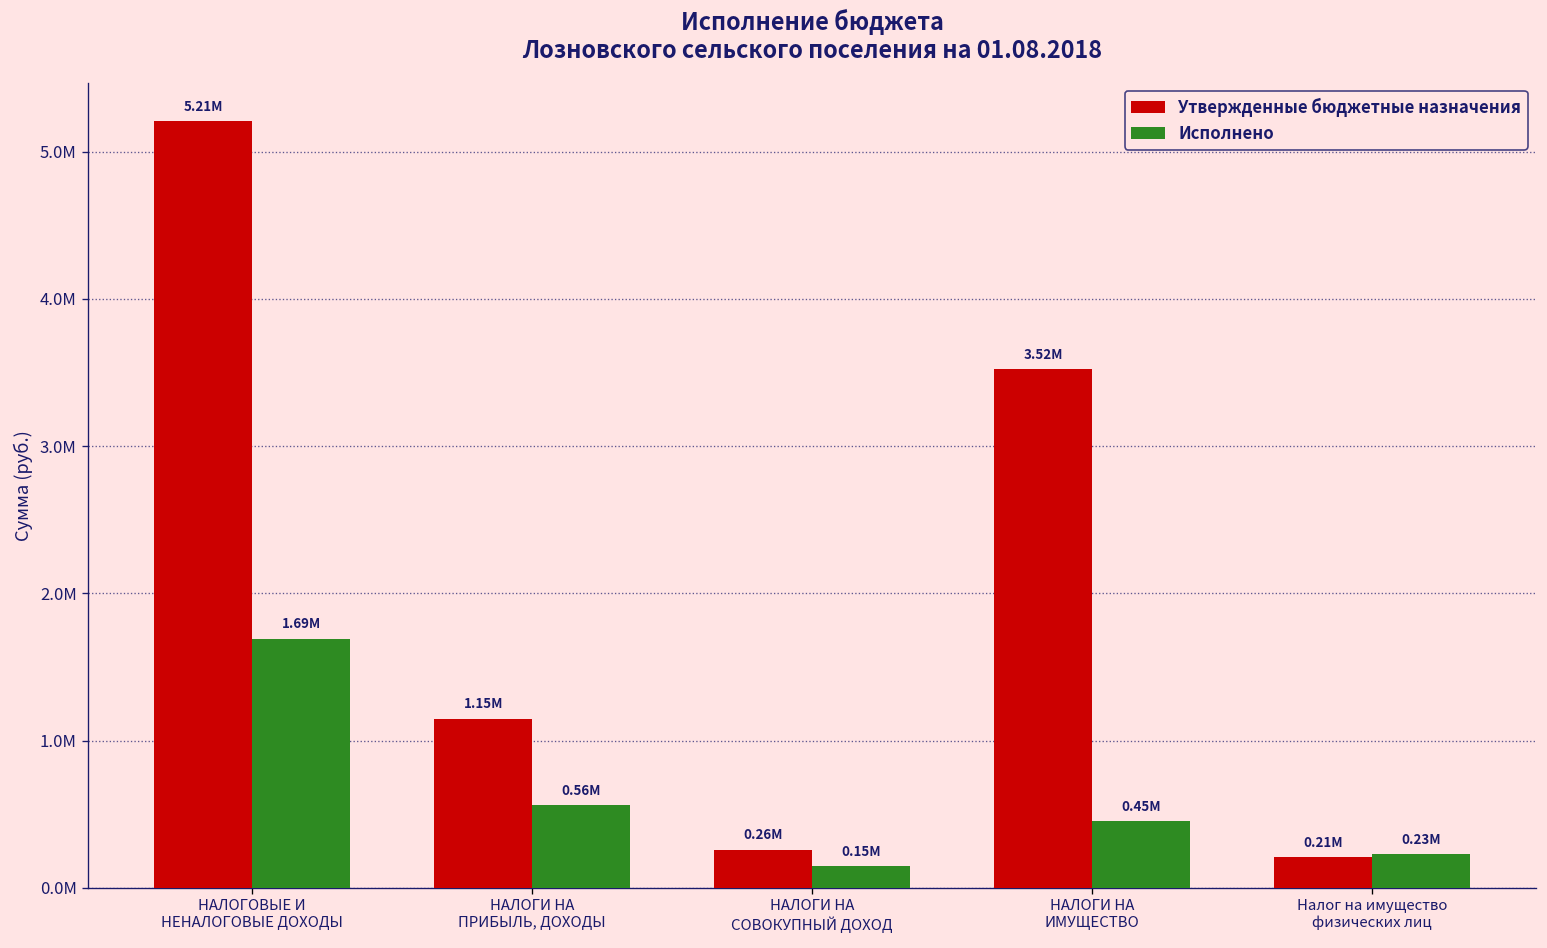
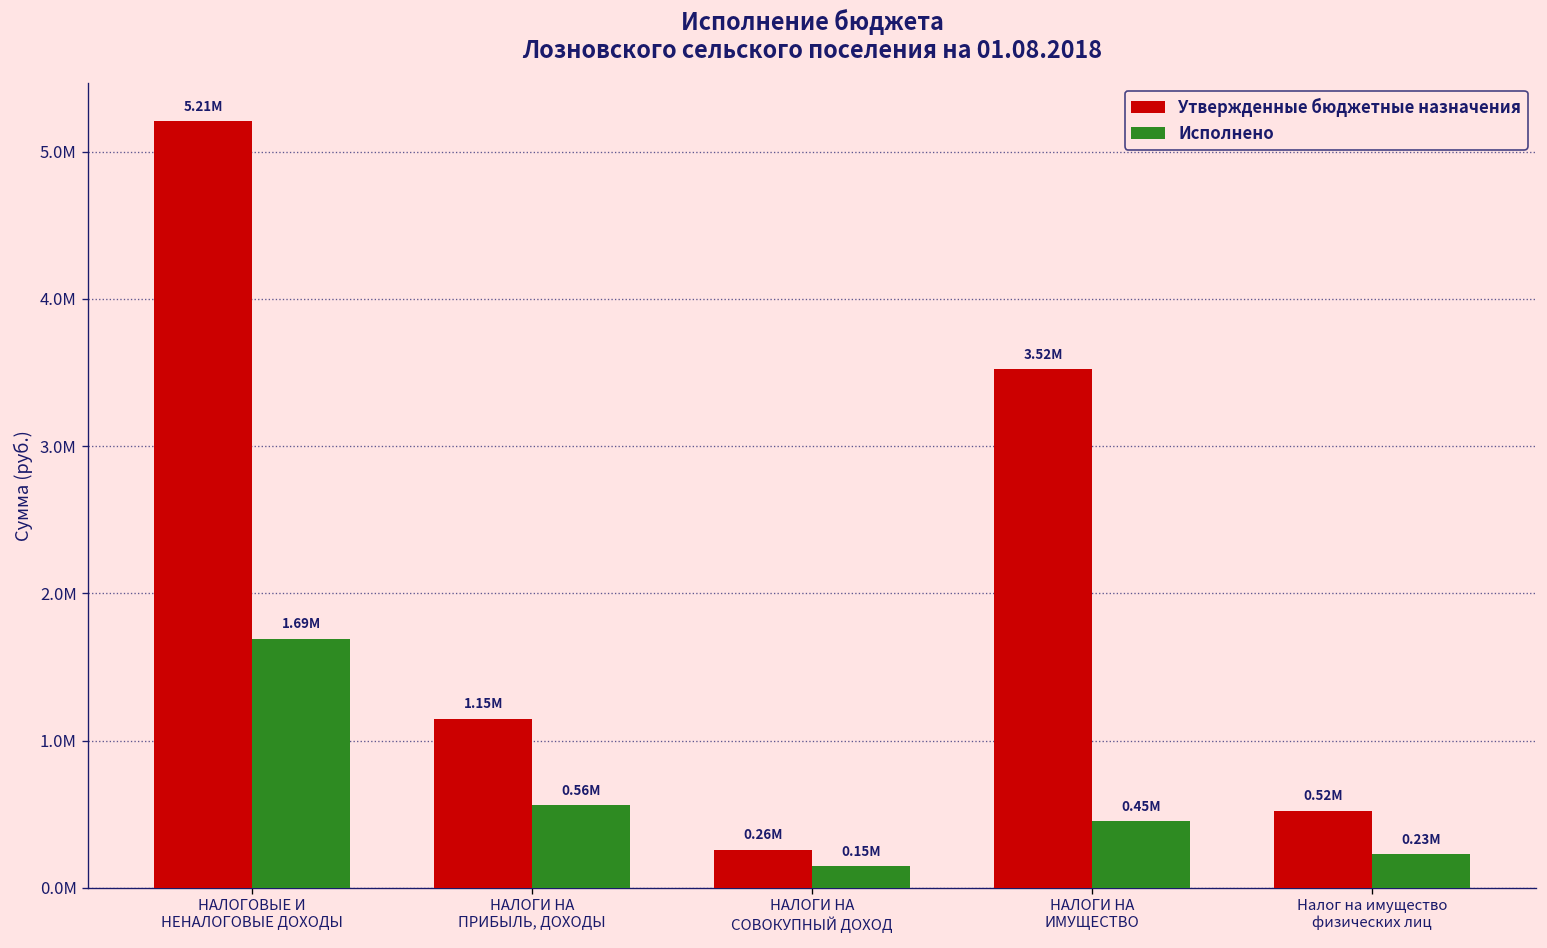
Утвержденные бюджетные назначения, Налог на имущество физических лиц: 0.21M -> 0.52M
